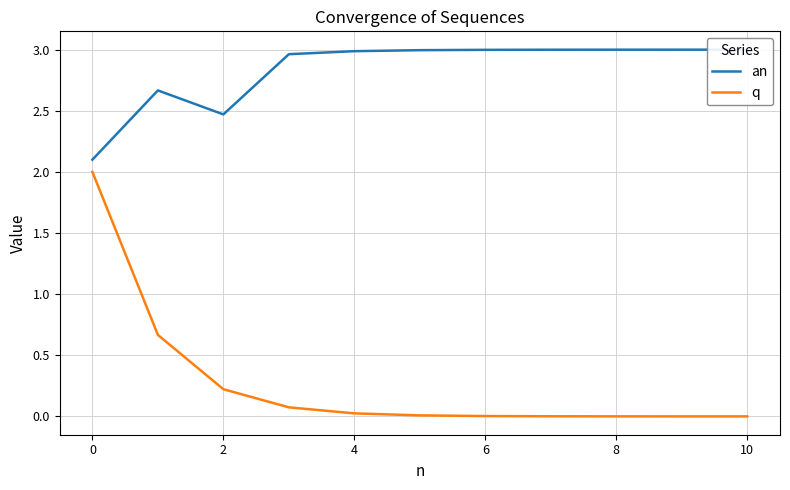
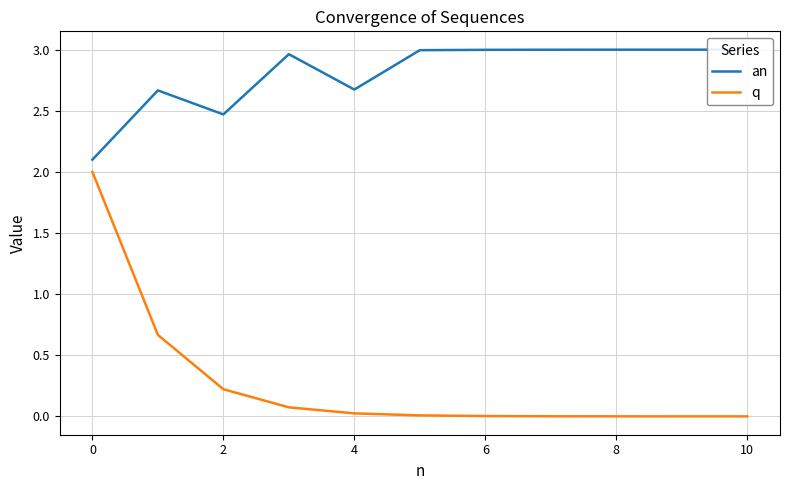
an, 4: 2.99 -> 2.67
